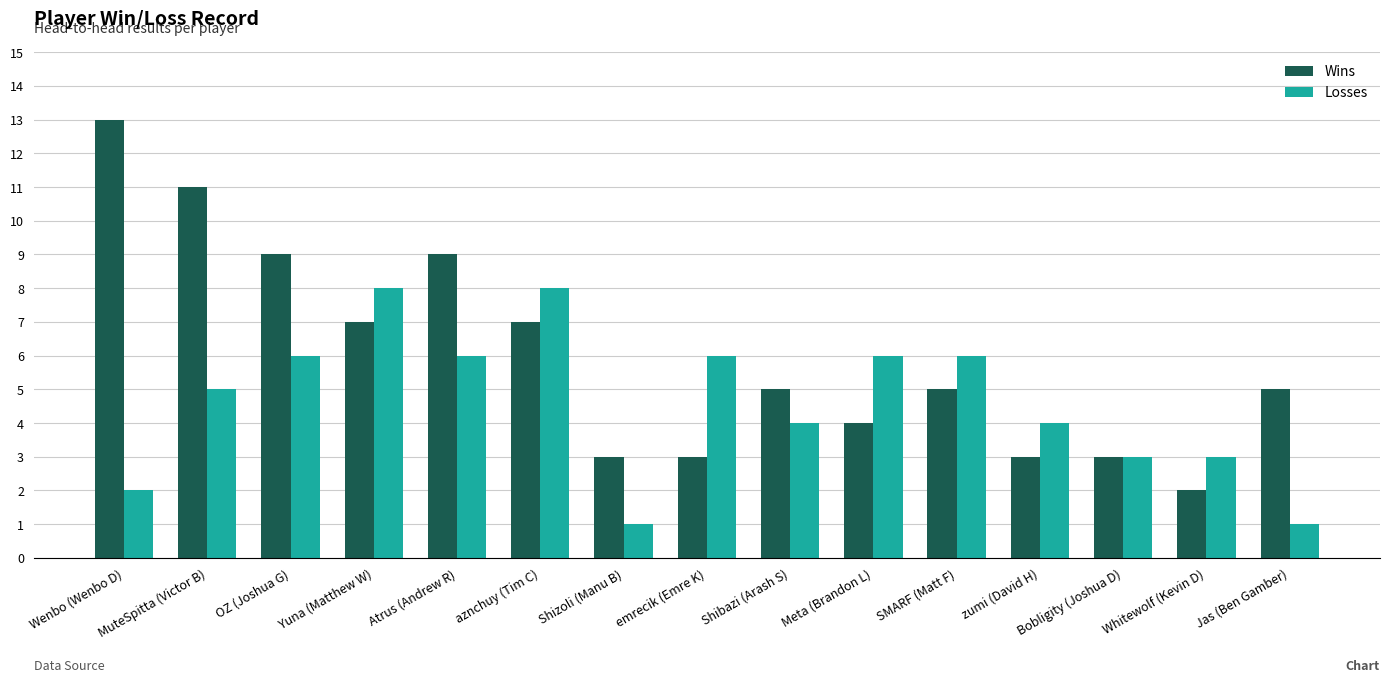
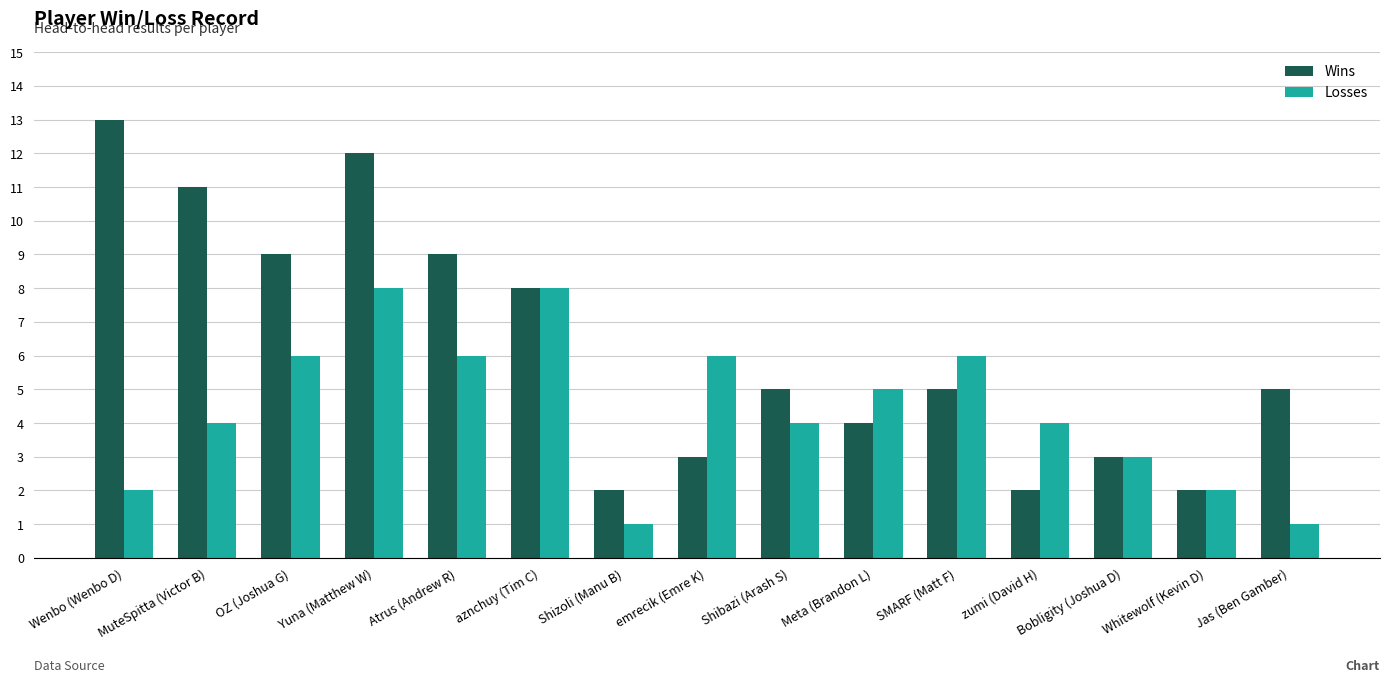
Losses, MuteSpitta (Victor B): 5 -> 4
Wins, Yuna (Matthew W): 7 -> 12
Wins, aznchuy (Tim C): 7 -> 8
Wins, Shizoli (Manu B): 3 -> 2
Losses, Meta (Brandon L): 6 -> 5
Wins, zumi (David H): 3 -> 2
Losses, Whitewolf (Kevin D): 3 -> 2
